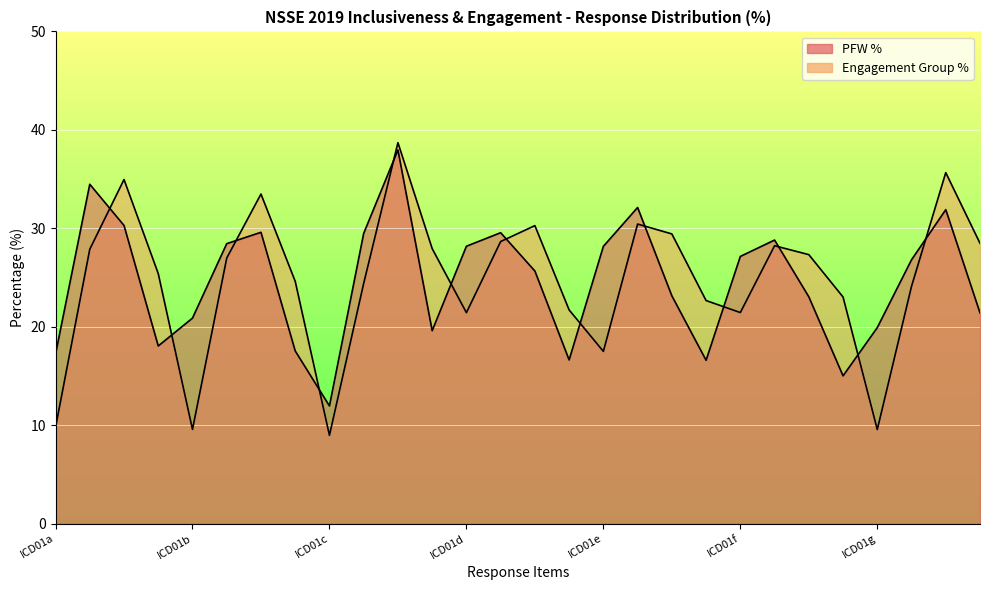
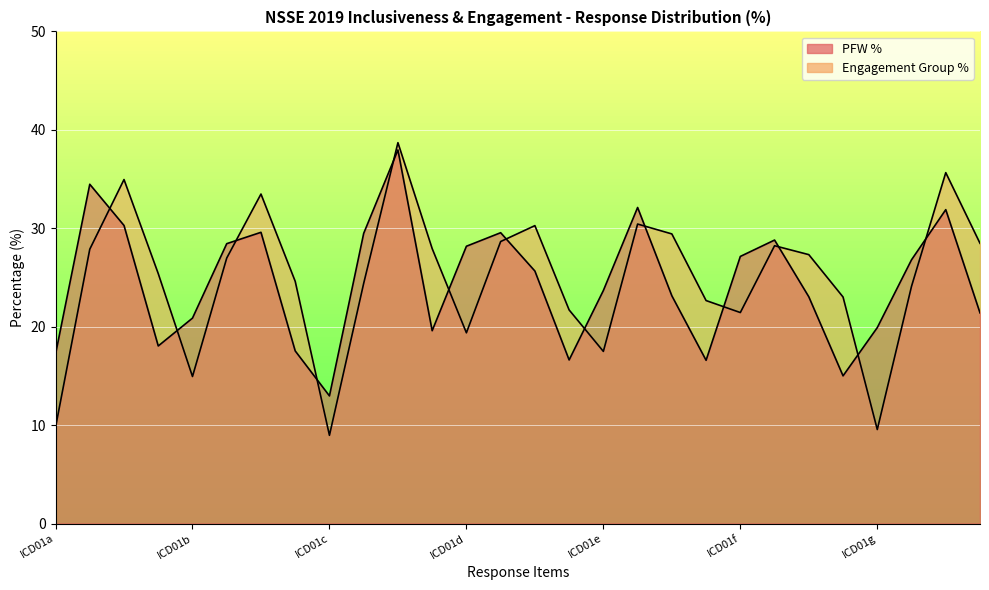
Engagement Group %, ICD01b: 10 -> 15
PFW %, ICD01c: 12 -> 13
Engagement Group %, ICD01d: 21 -> 19
PFW %, ICD01e: 28 -> 24
